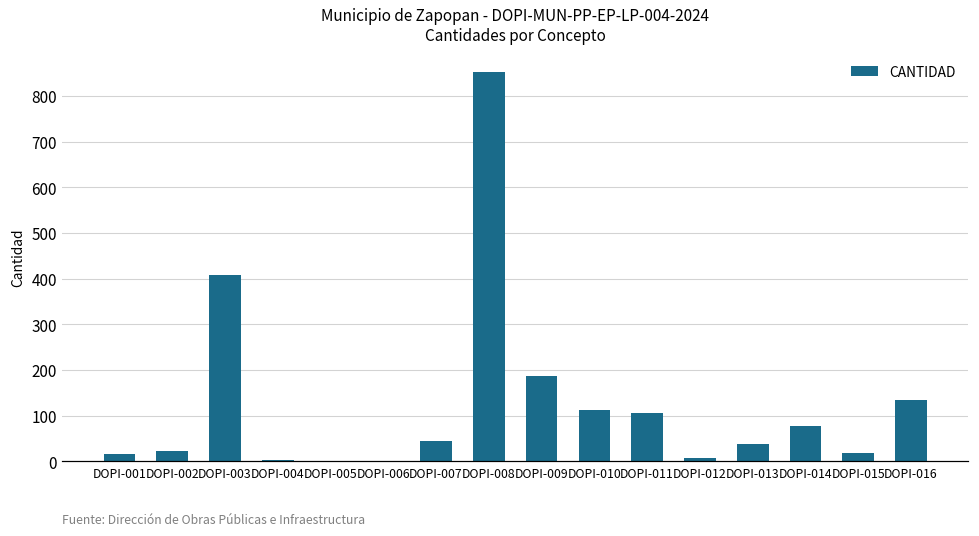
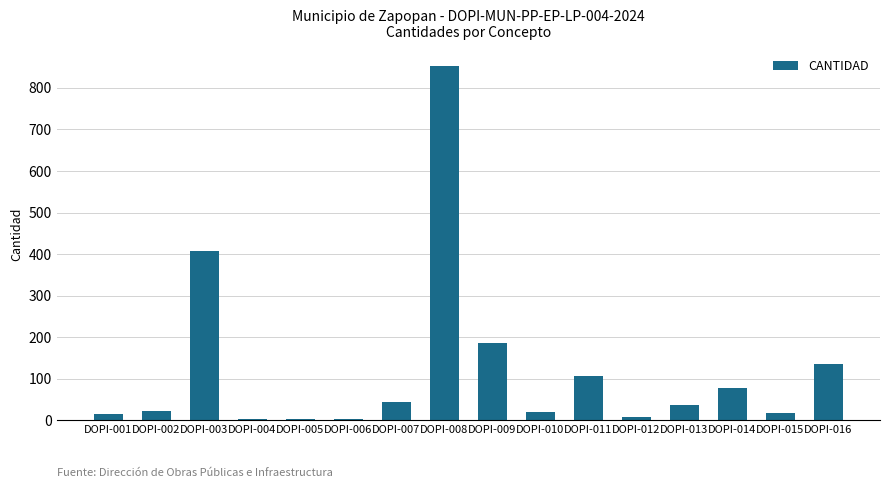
DOPI-010: 110 -> 20
